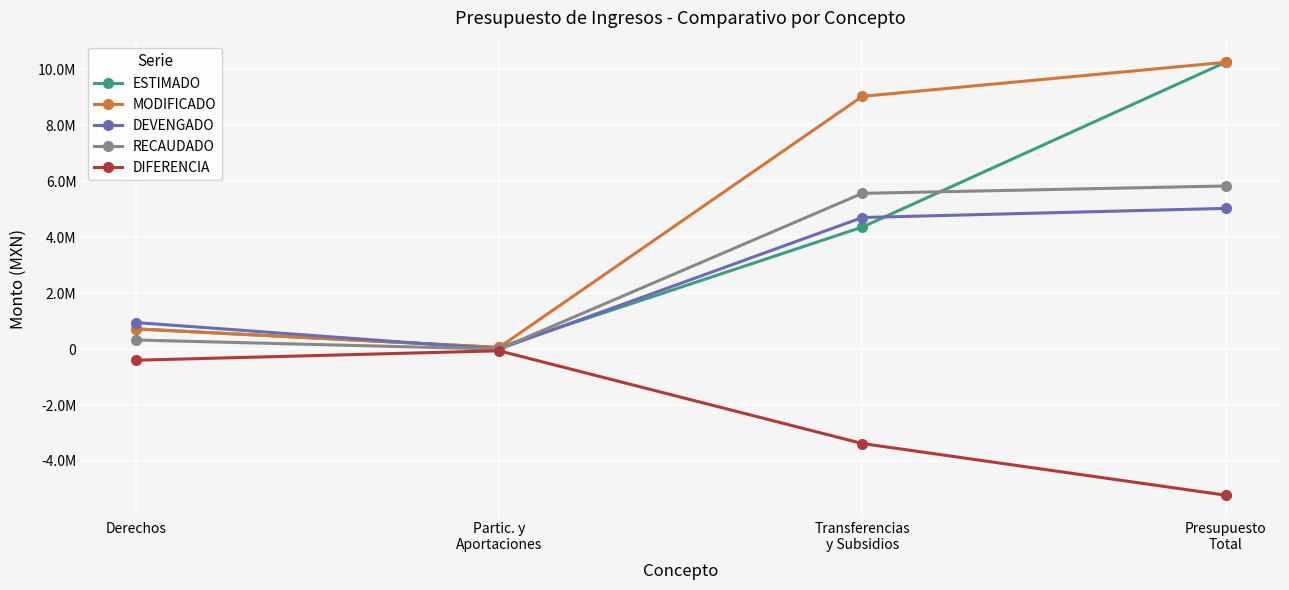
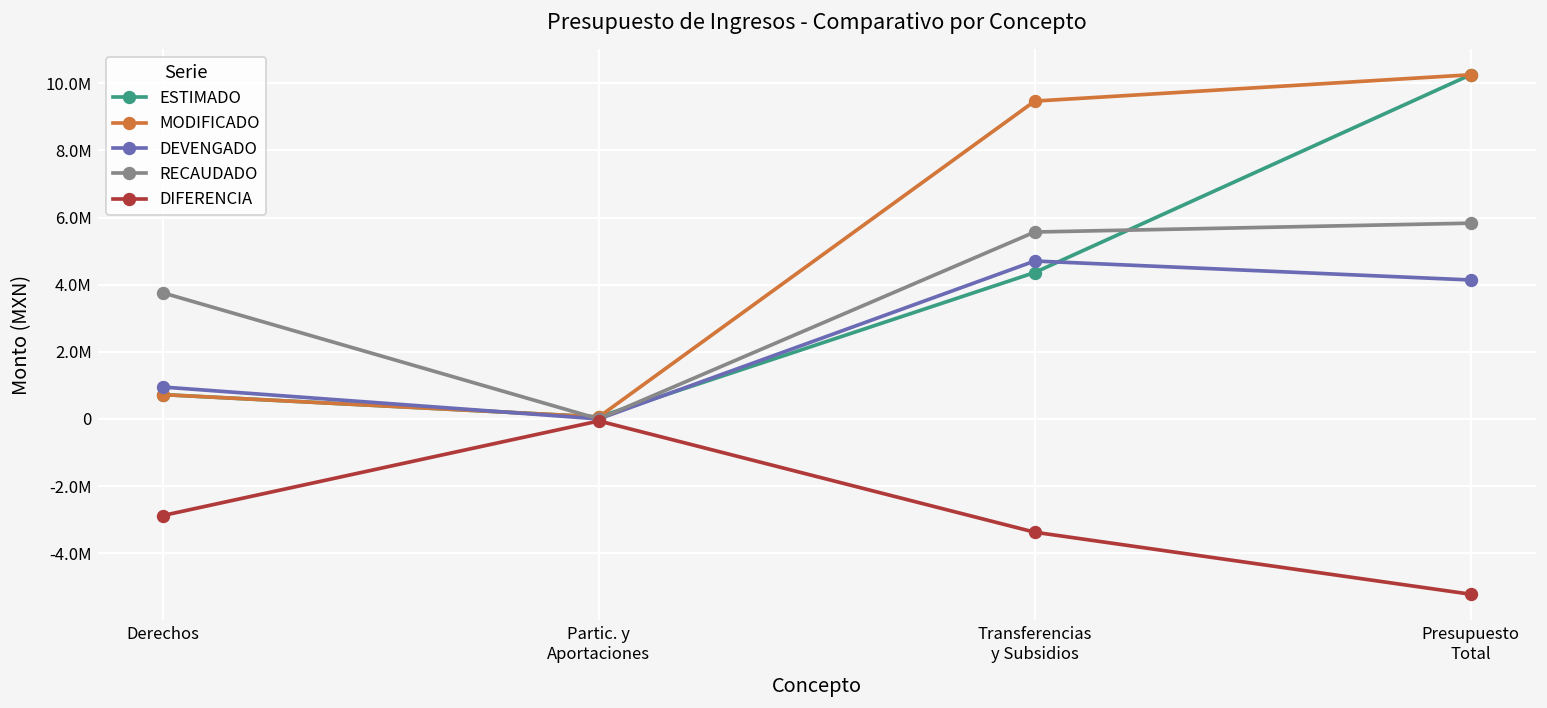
RECAUDADO, Derechos: 300000 -> 3800000
DIFERENCIA, Derechos: -400000 -> -2900000
MODIFICADO, Transferencias y Subsidios: 9000000 -> 9500000
DEVENGADO, Presupuesto Total: 5000000 -> 4100000
